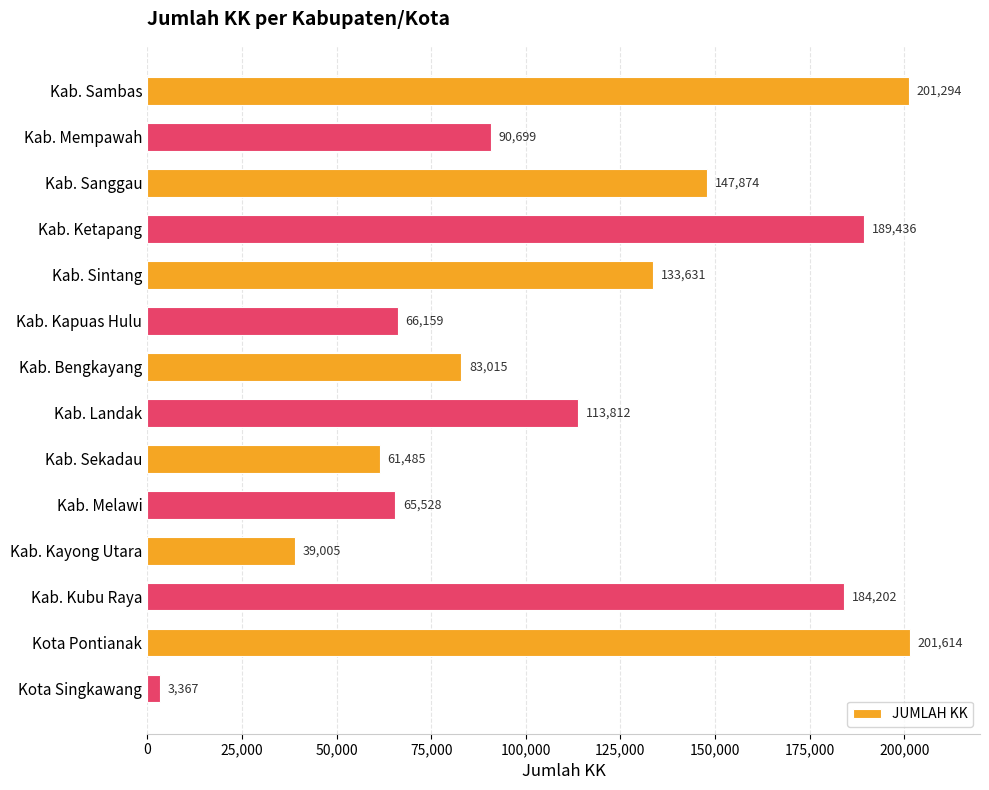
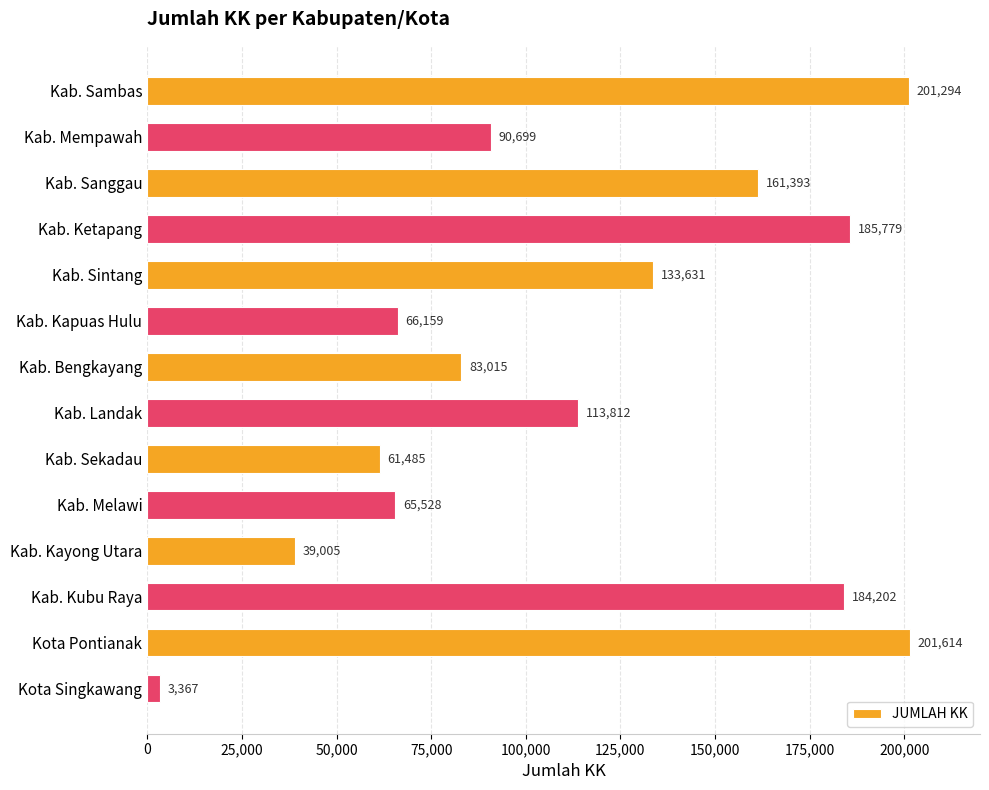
Kab. Sanggau: 147,874 -> 161,393
Kab. Ketapang: 189,436 -> 185,779
